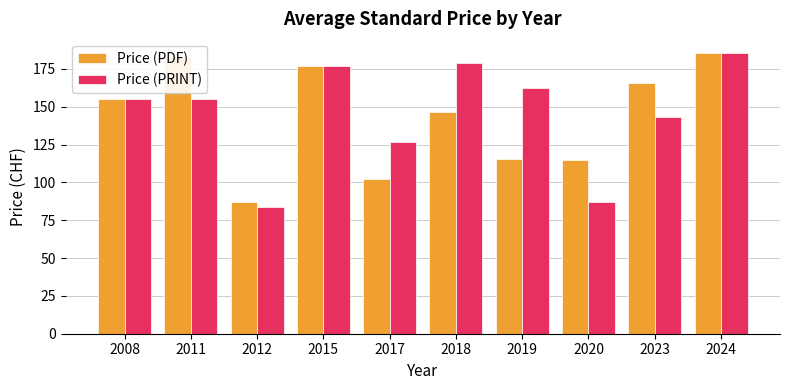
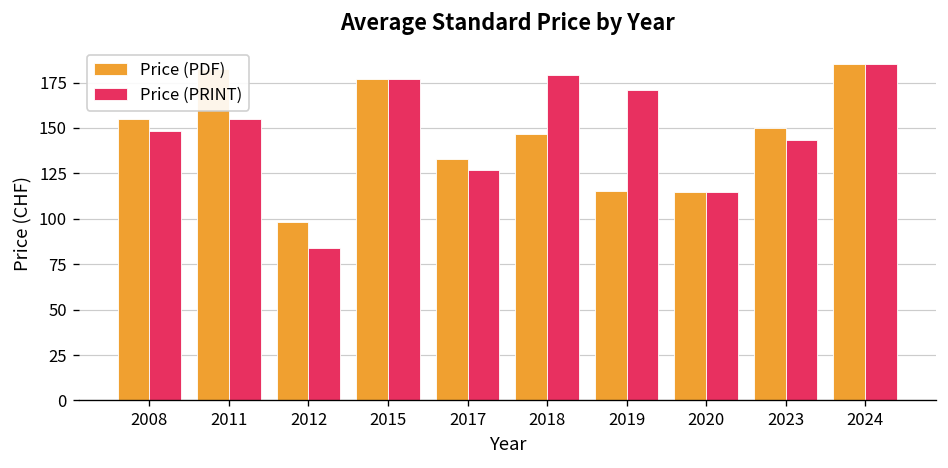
Price (PRINT), 2008: 155 -> 149
Price (PDF), 2012: 87 -> 99
Price (PDF), 2017: 102 -> 133
Price (PRINT), 2019: 162 -> 171
Price (PRINT), 2020: 87 -> 115
Price (PDF), 2023: 166 -> 150
